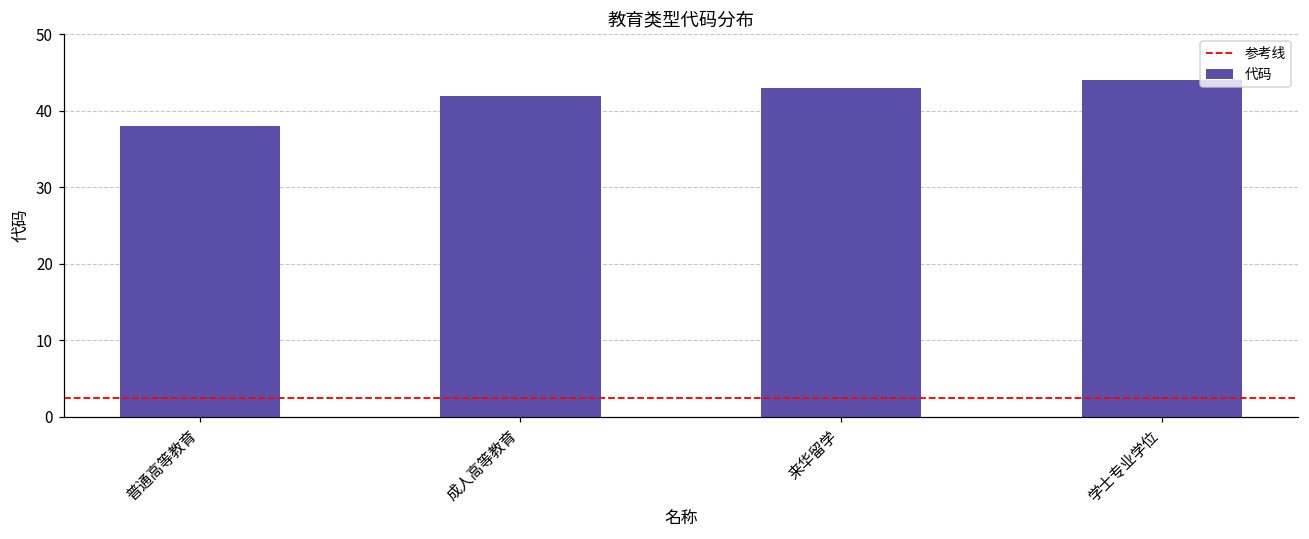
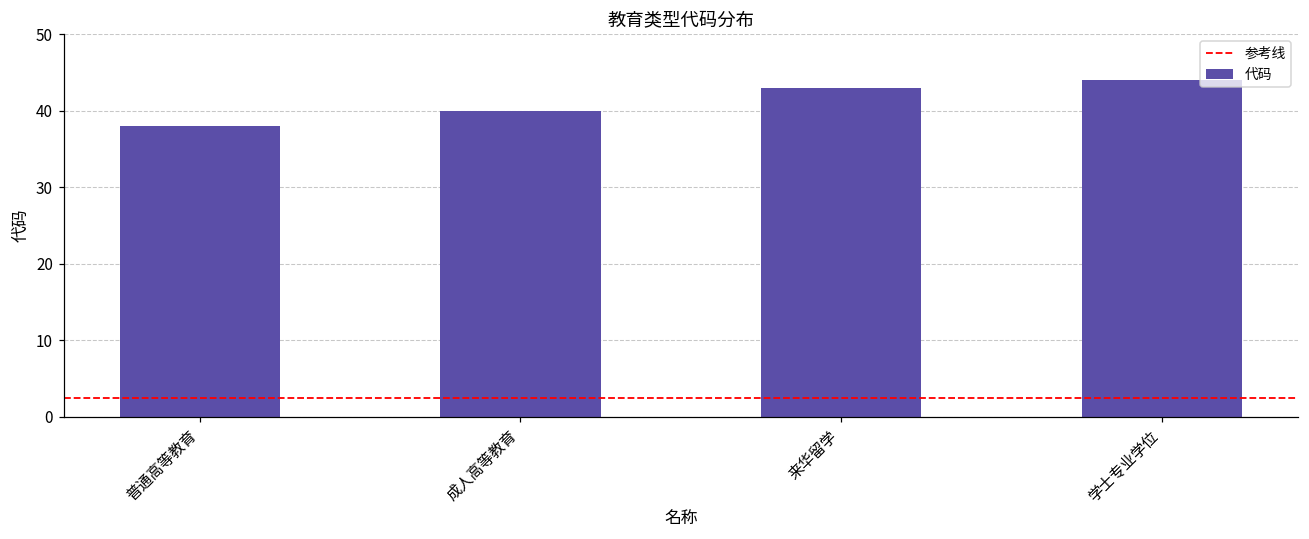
成人高等教育: 42 -> 40
